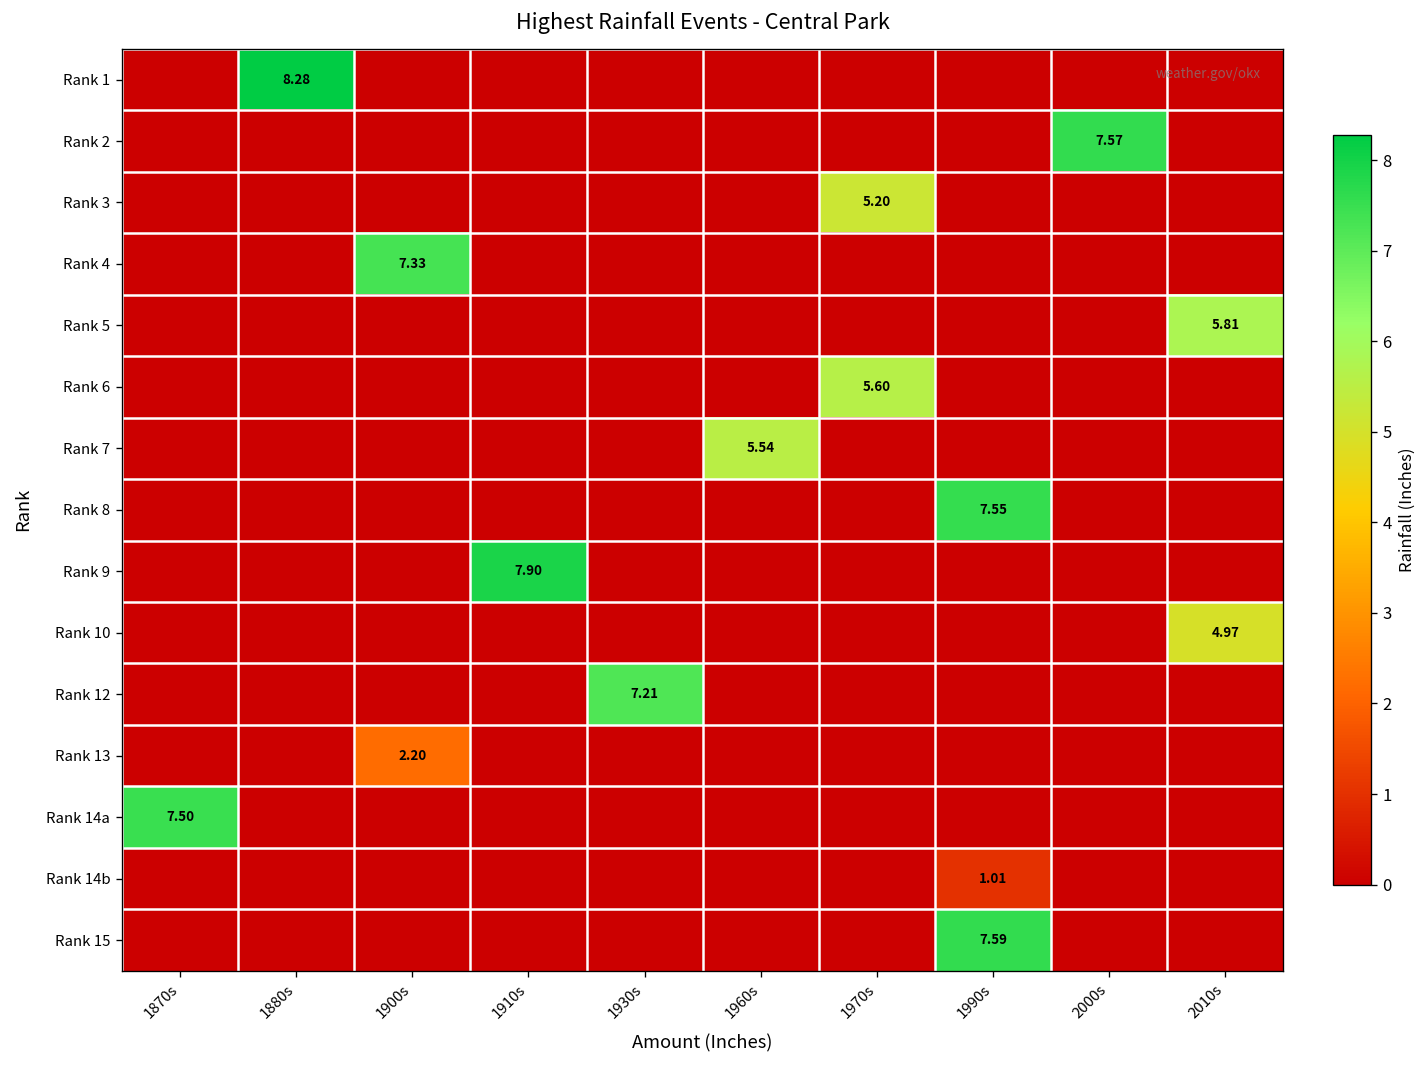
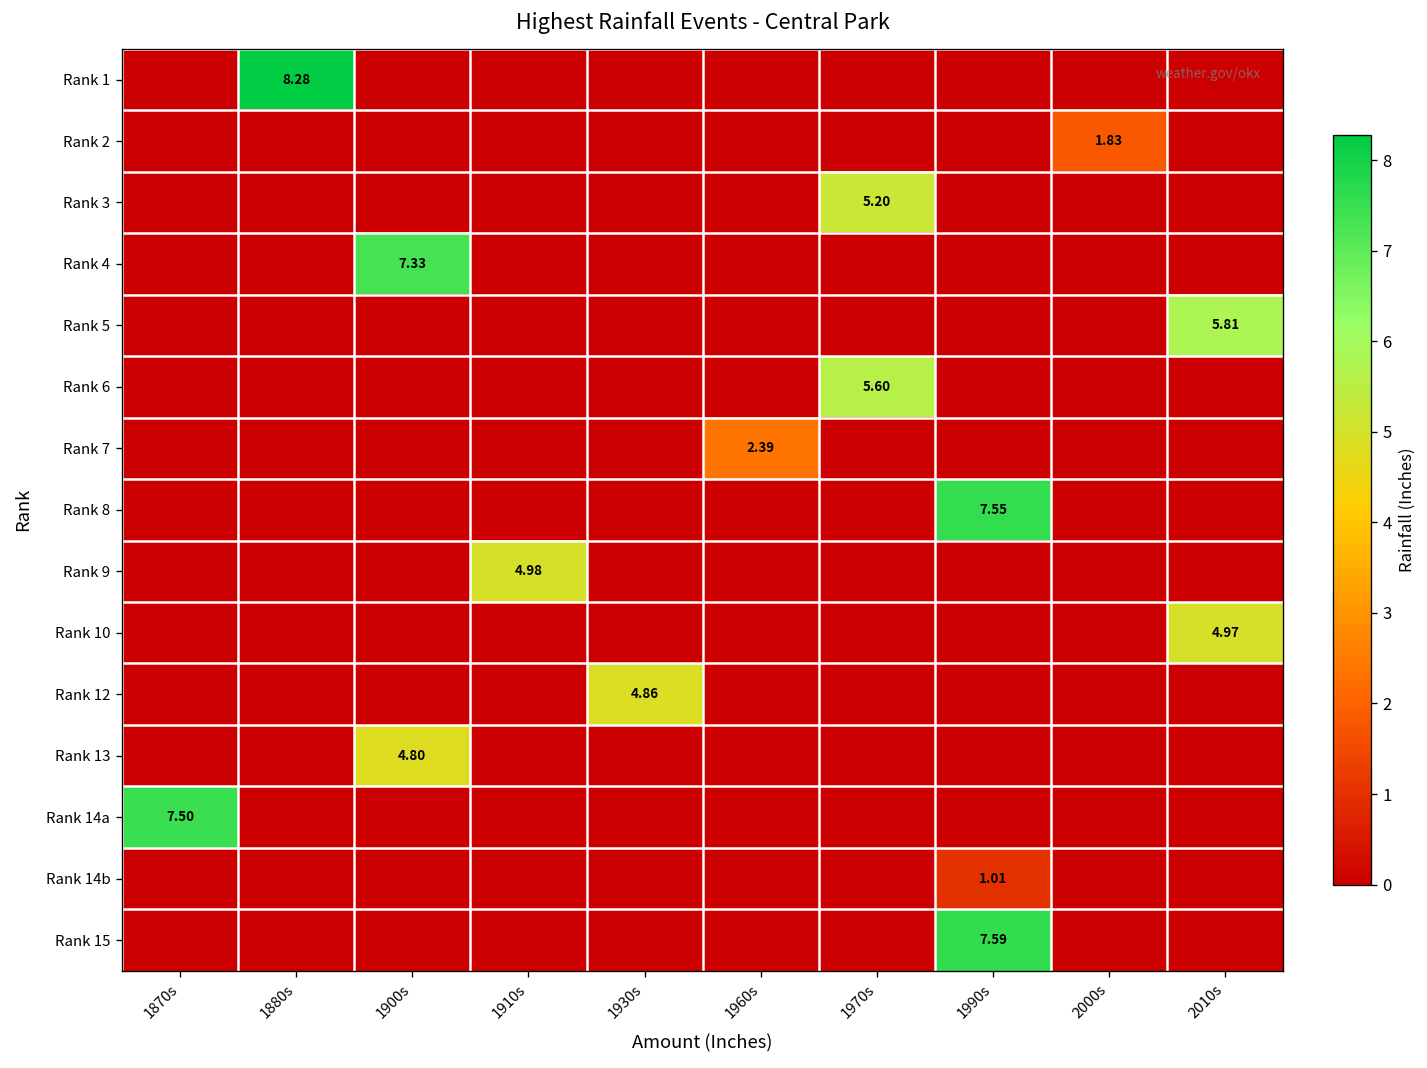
Rank 2, 2000s: 7.57 -> 1.83
Rank 7, 1960s: 5.54 -> 2.39
Rank 9, 1910s: 7.90 -> 4.98
Rank 12, 1930s: 7.21 -> 4.86
Rank 13, 1900s: 2.20 -> 4.80
